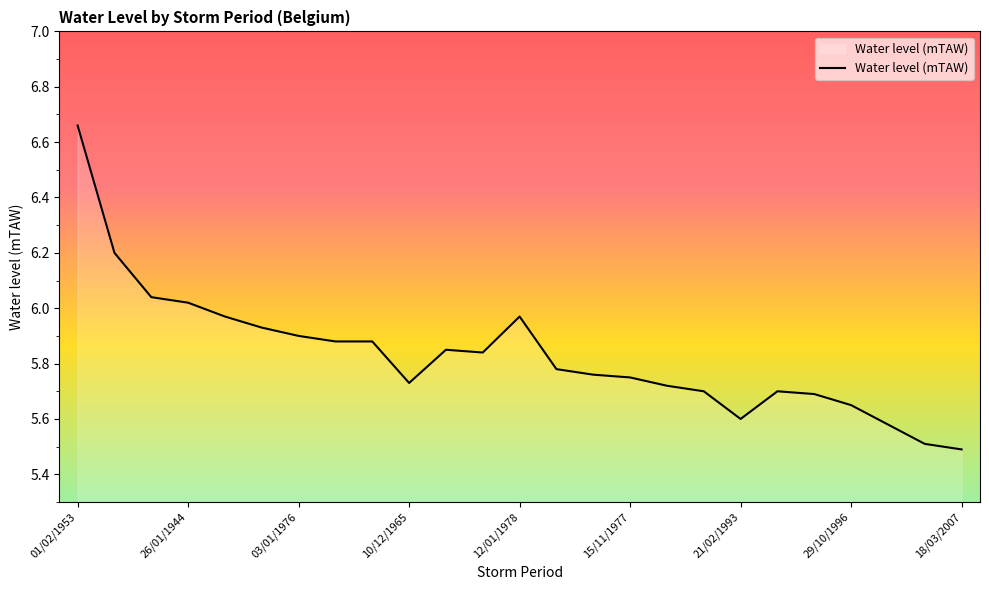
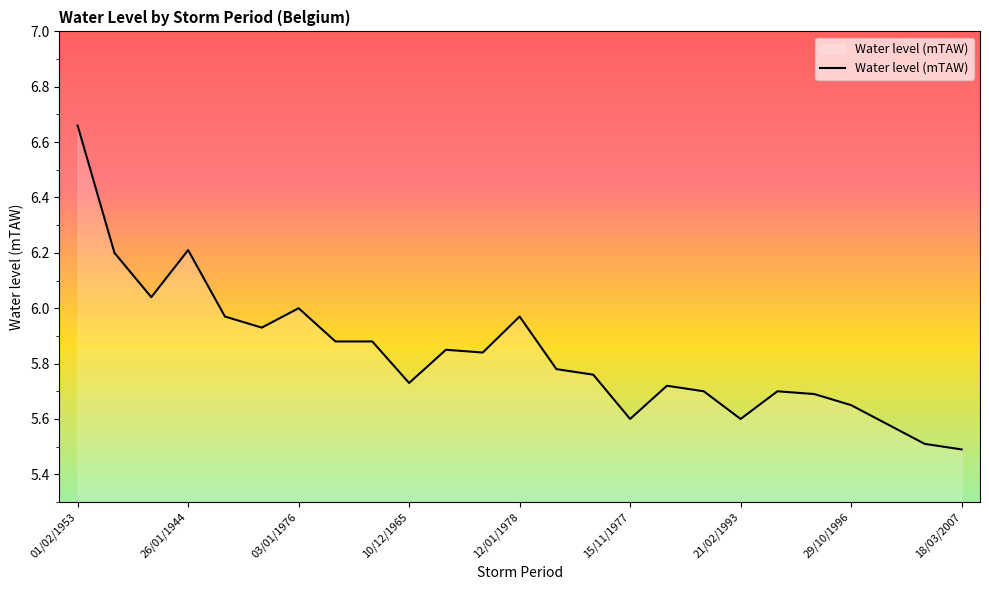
26/01/1944: 6.02 -> 6.21
03/01/1976: 5.9 -> 6.0
15/11/1977: 5.75 -> 5.60
